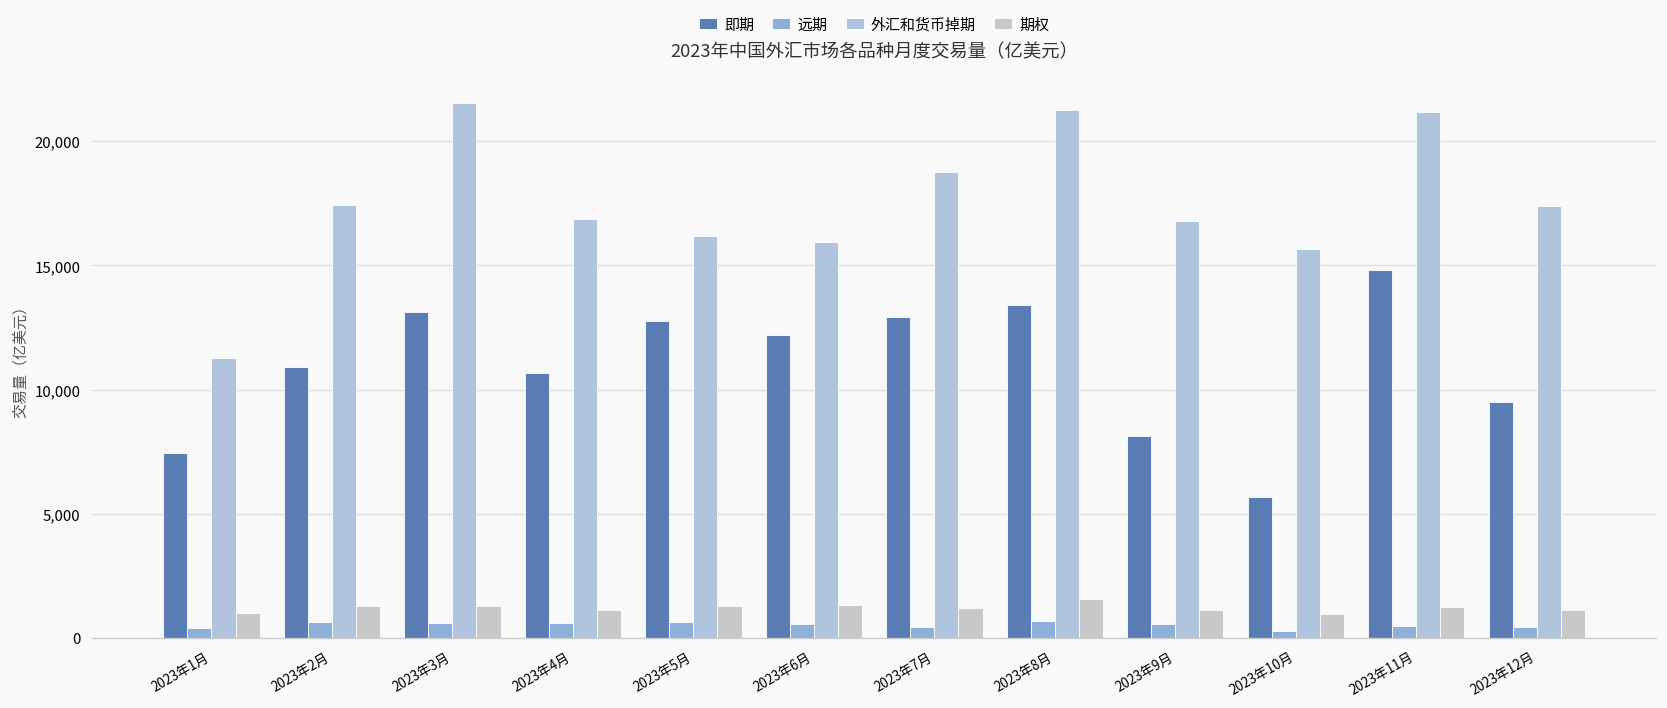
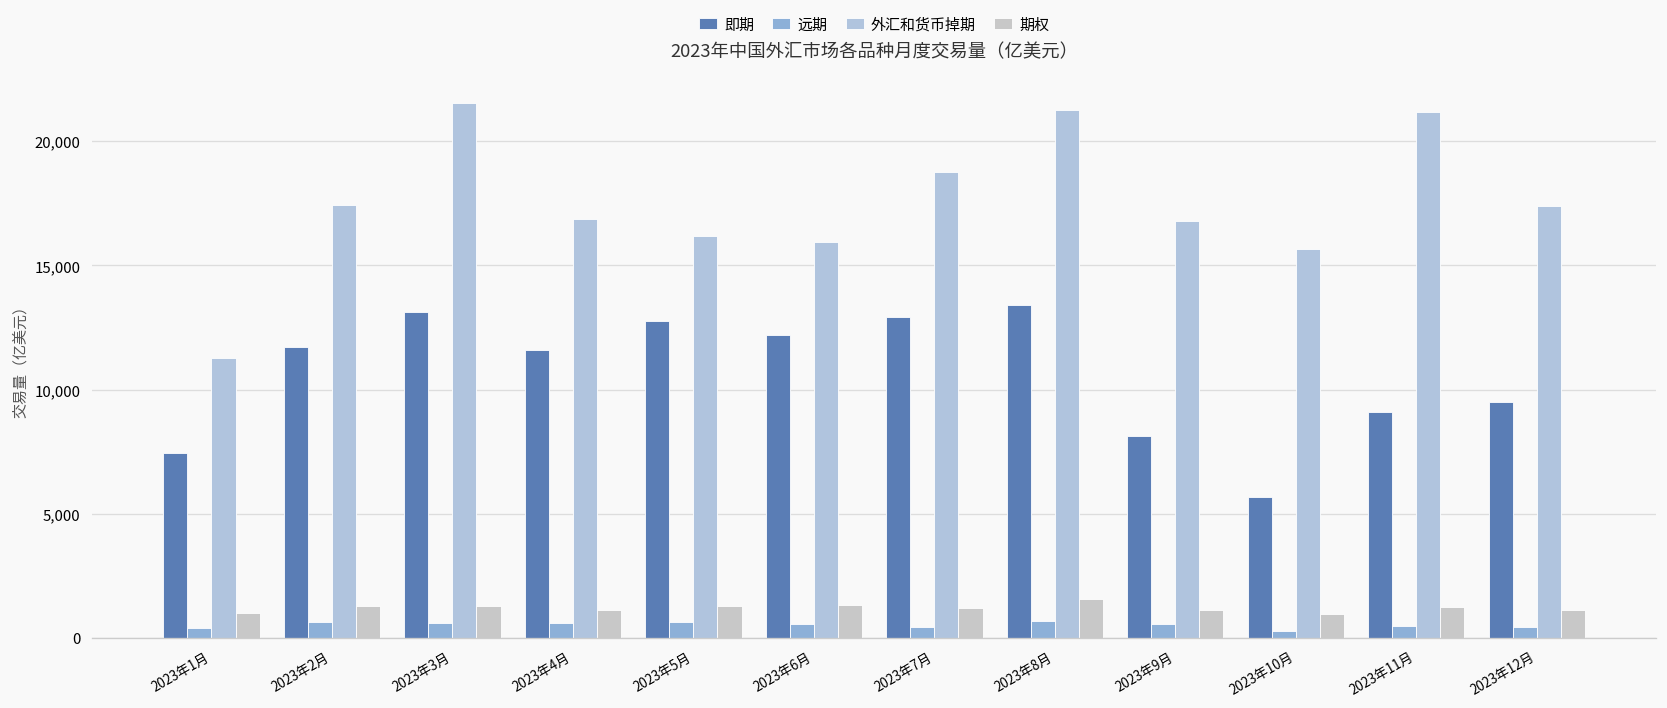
即期, 2023年2月: 10,900 -> 11,700
即期, 2023年4月: 10,700 -> 11,600
即期, 2023年11月: 14,800 -> 9,100
